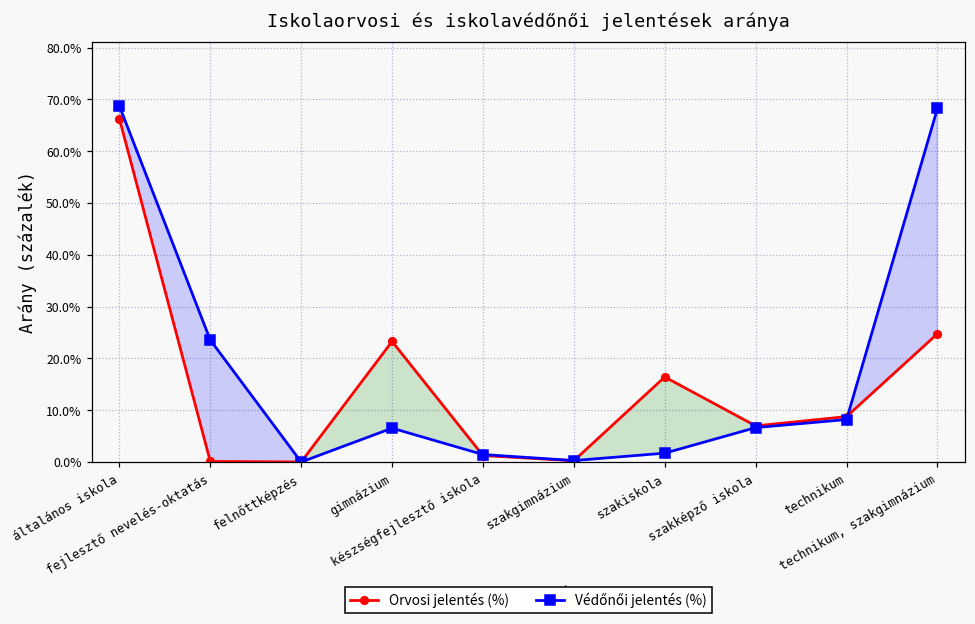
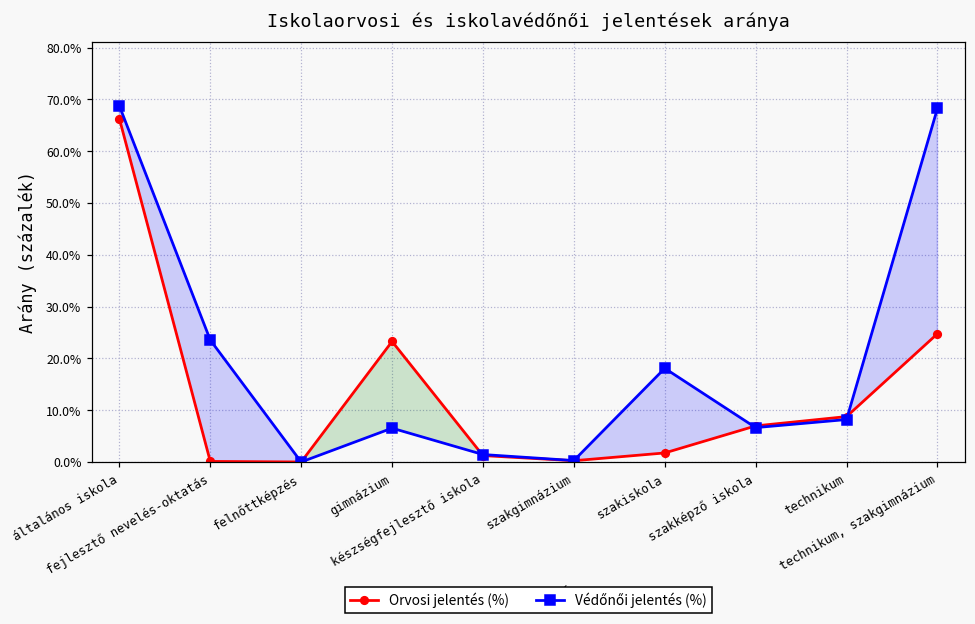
Orvosi jelentés (%), szakiskola: 16% -> 2%
Védőnői jelentés (%), szakiskola: 2% -> 18%
